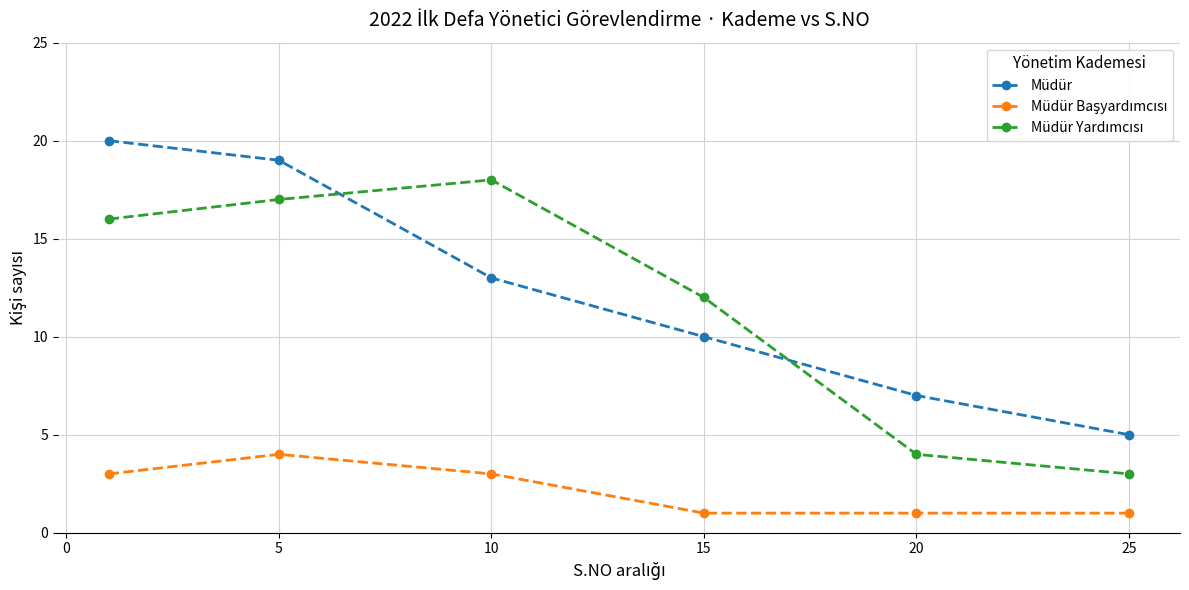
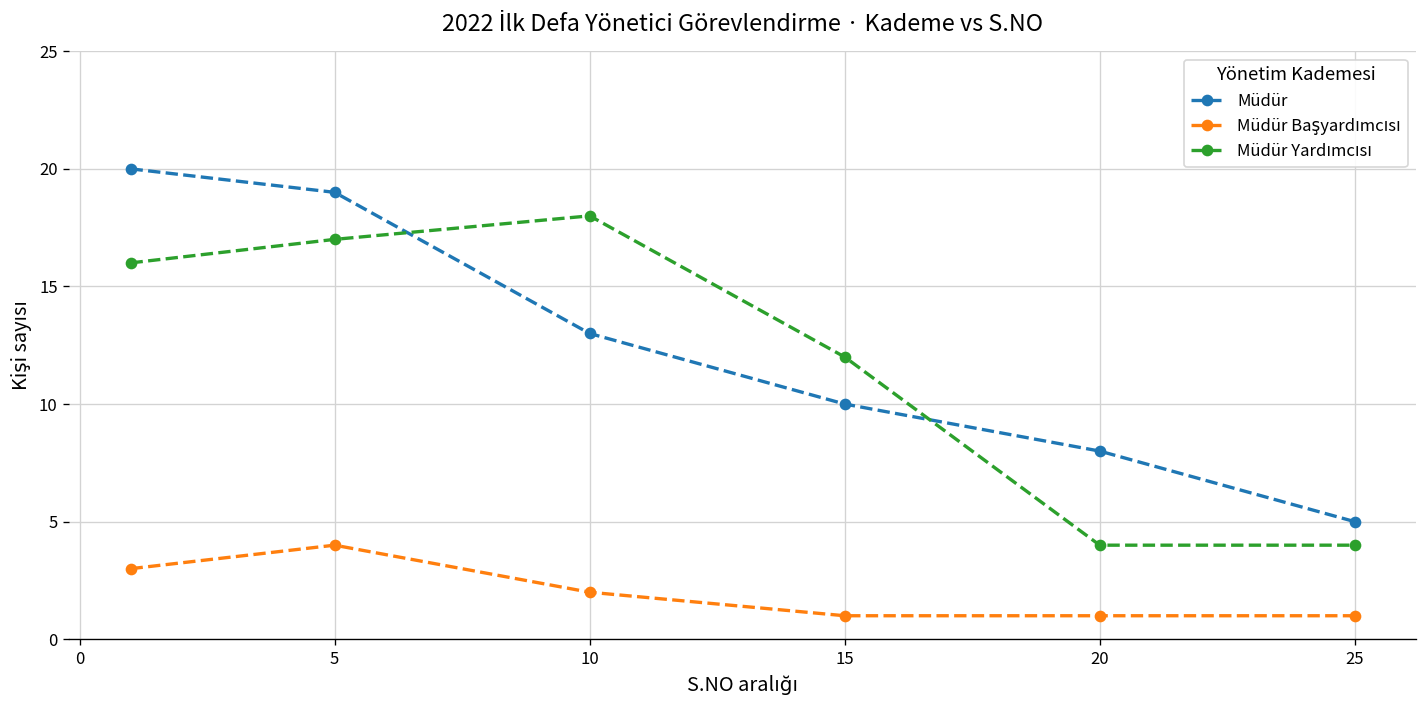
Müdür Başyardımcısı, 10: 3 -> 2
Müdür, 20: 7 -> 8
Müdür Yardımcısı, 25: 3 -> 4
